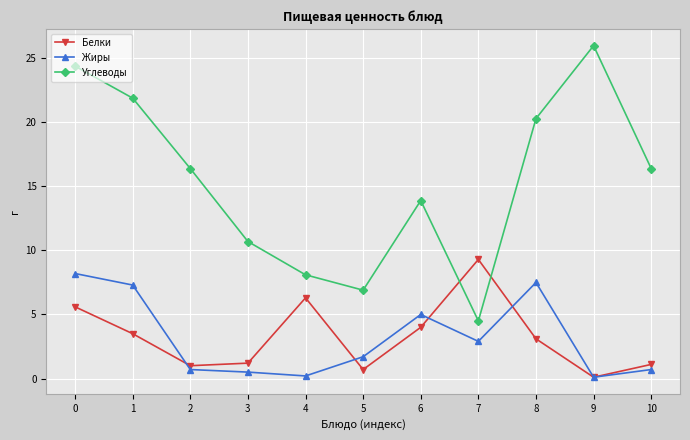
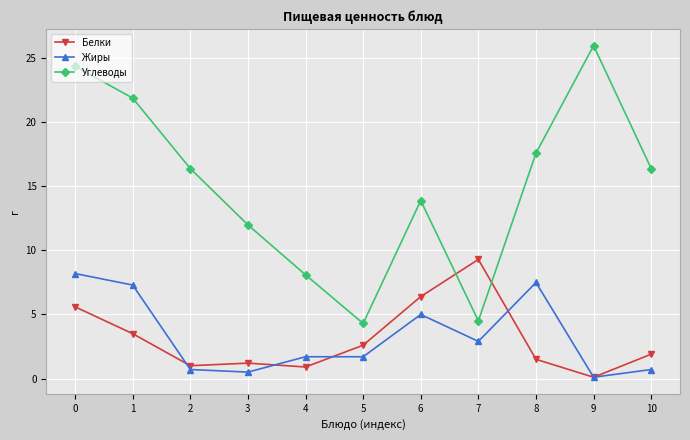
Углеводы, 3: 10.7 -> 12.0
Белки, 4: 6.3 -> 0.9
Жиры, 4: 0.2 -> 1.7
Белки, 5: 0.7 -> 2.6
Углеводы, 5: 6.9 -> 4.3
Белки, 6: 4.0 -> 6.4
Белки, 8: 3.1 -> 1.5
Углеводы, 8: 20.3 -> 17.6
Белки, 10: 1.1 -> 1.9
